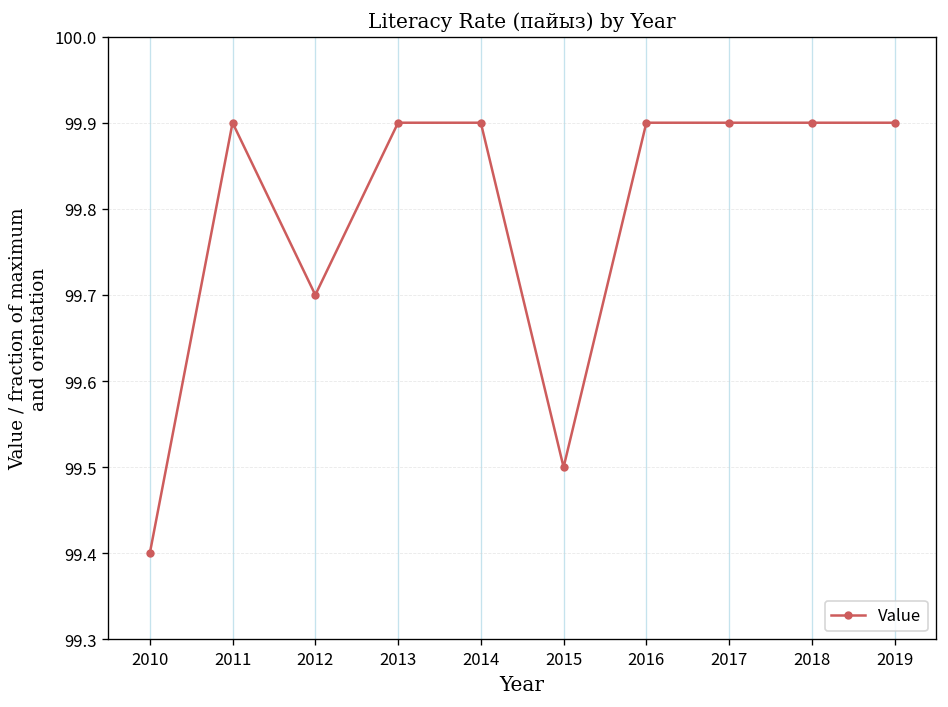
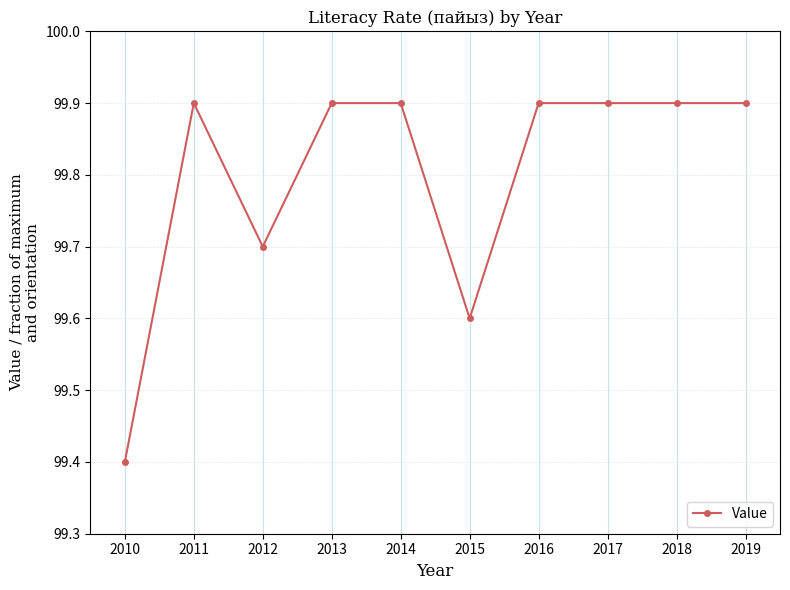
2015: 99.5 -> 99.6
